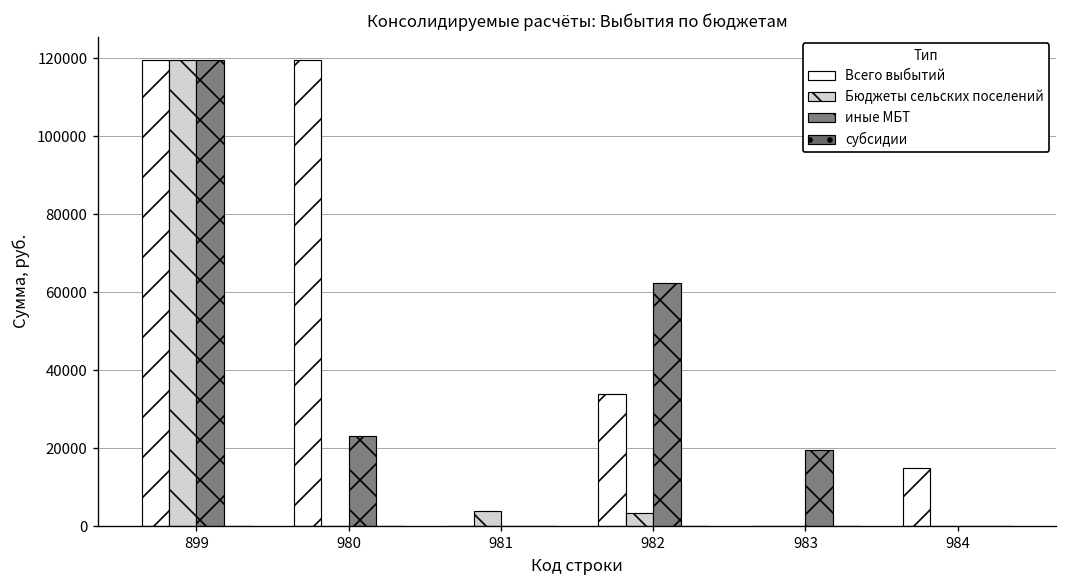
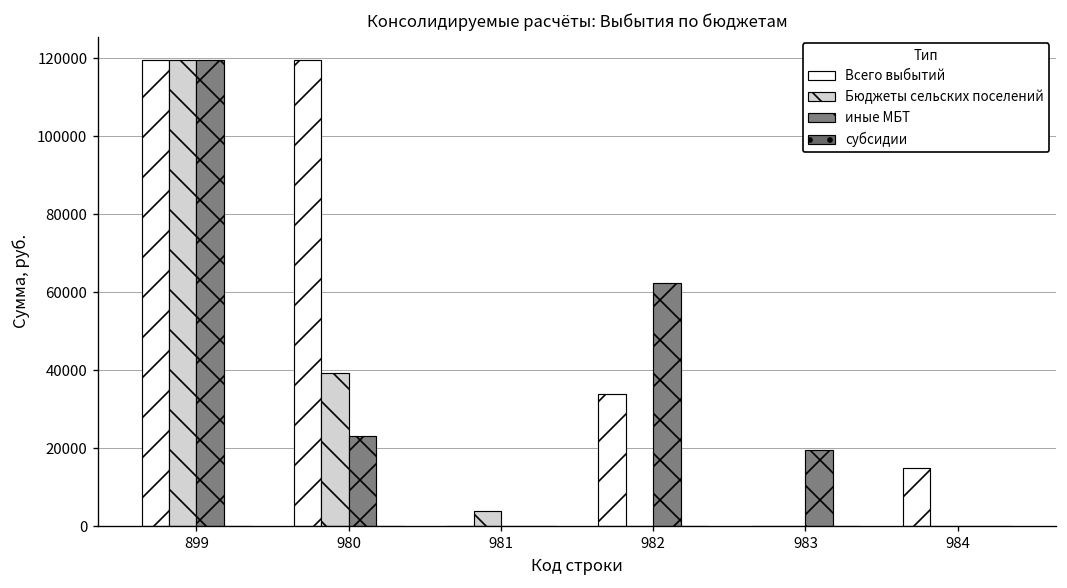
Бюджеты сельских поселений, 980: 0 -> 39000
Бюджеты сельских поселений, 982: 3000 -> 0
